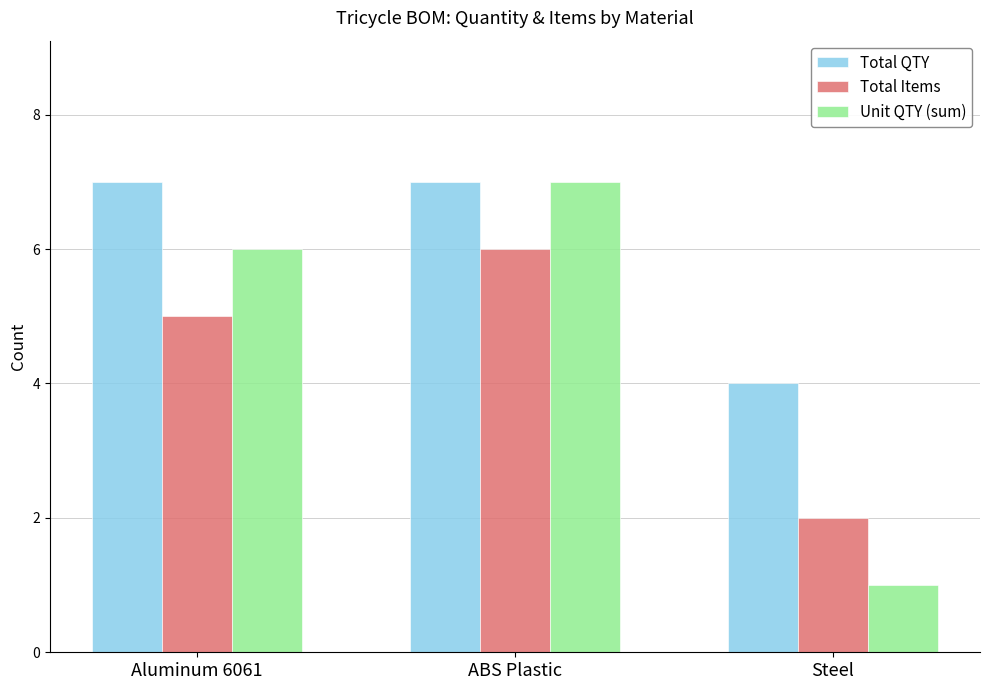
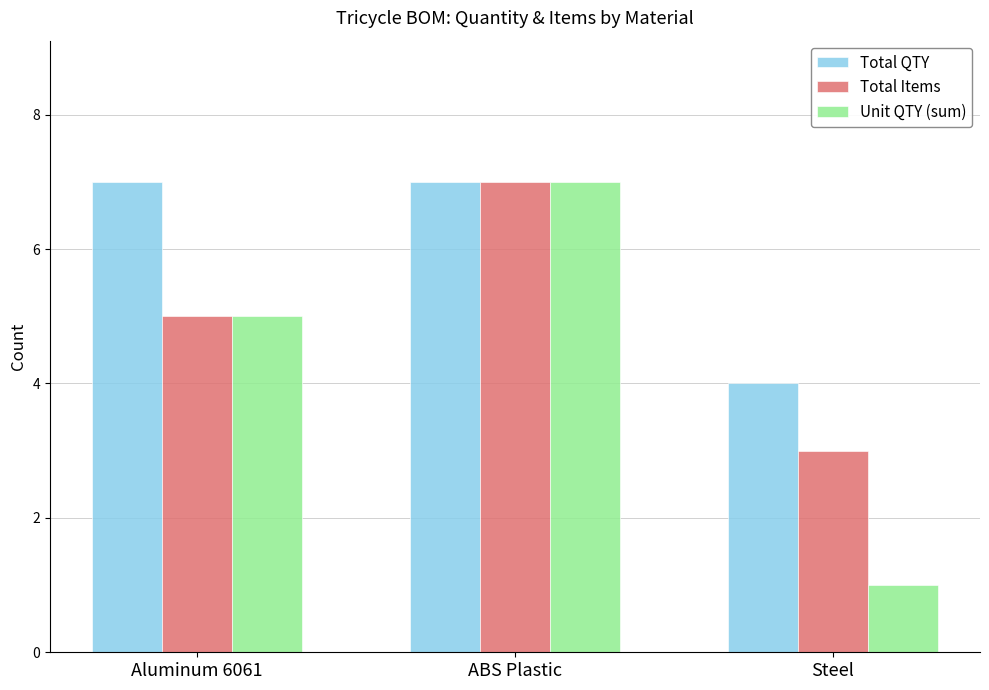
Unit QTY (sum), Aluminum 6061: 6 -> 5
Total Items, ABS Plastic: 6 -> 7
Total Items, Steel: 2 -> 3
